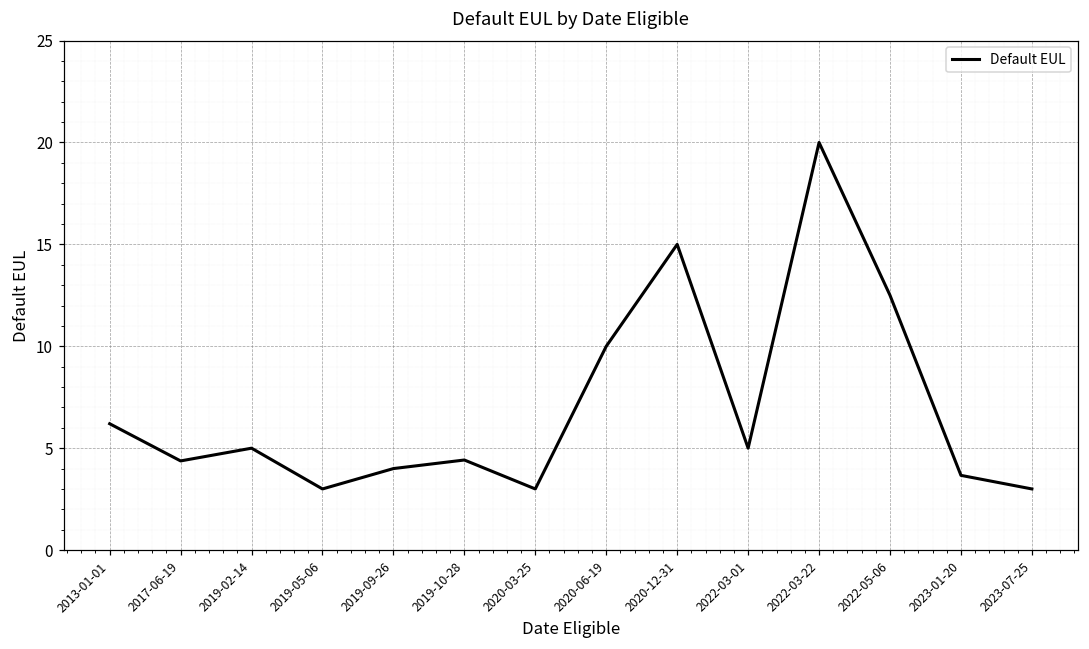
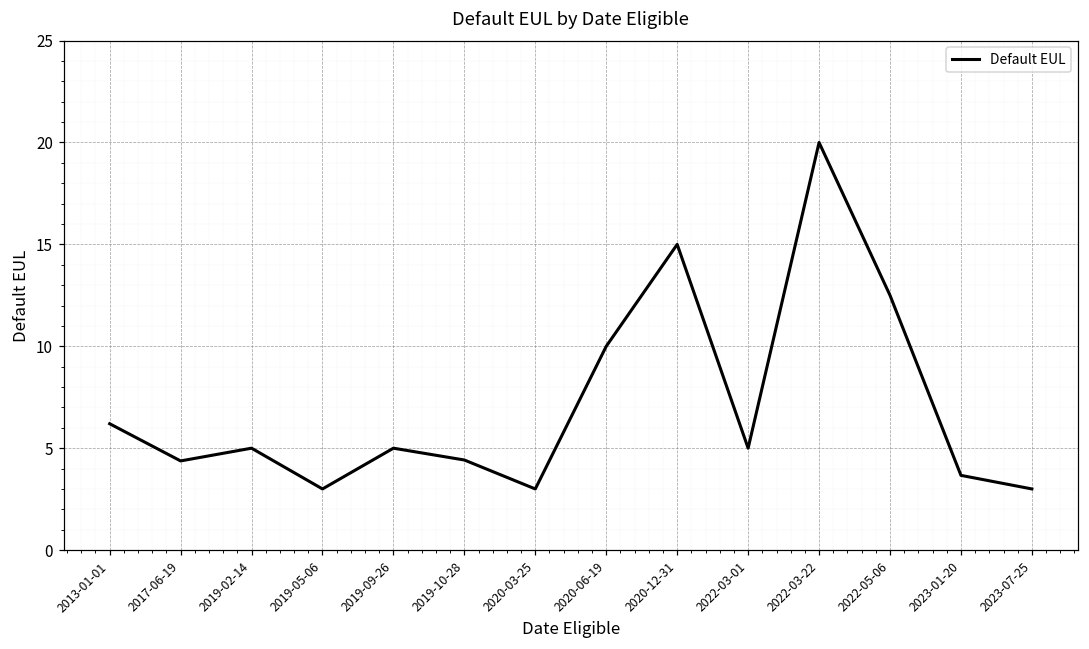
2019-09-26: 4 -> 5
